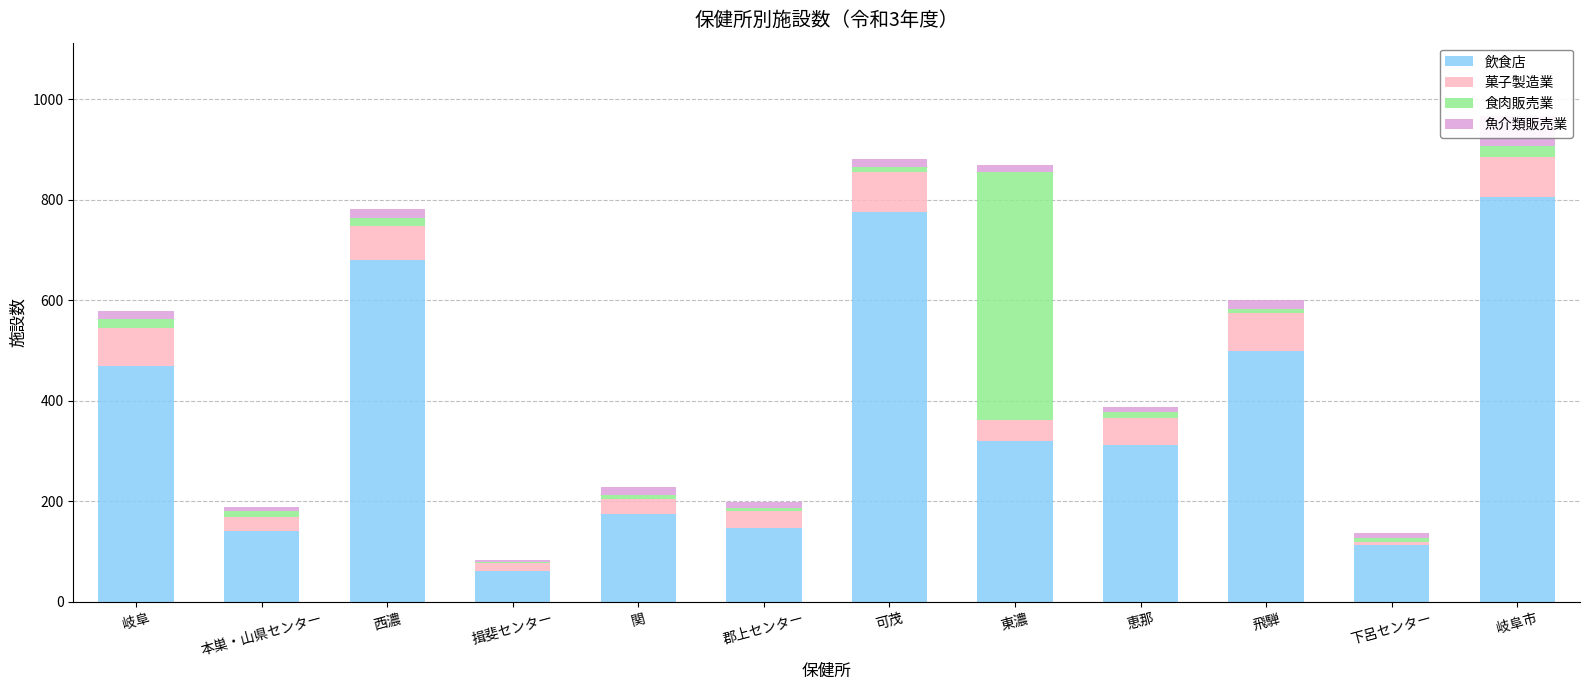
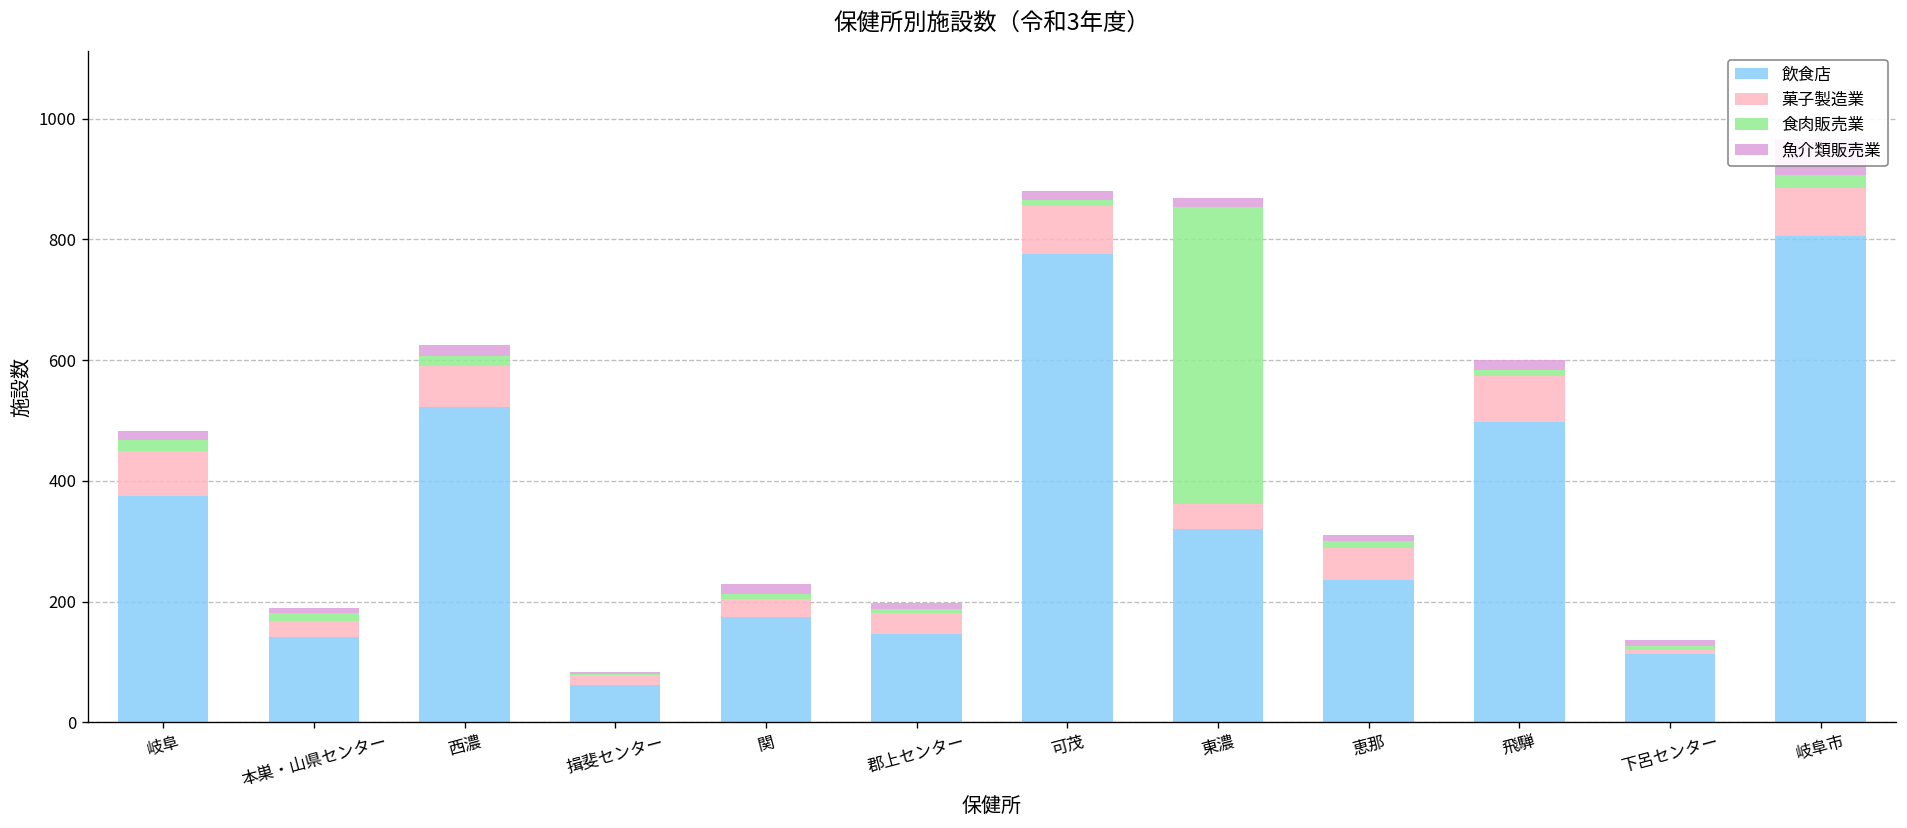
飲食店, 岐阜: 470 -> 380
飲食店, 西濃: 680 -> 520
飲食店, 恵那: 310 -> 240
